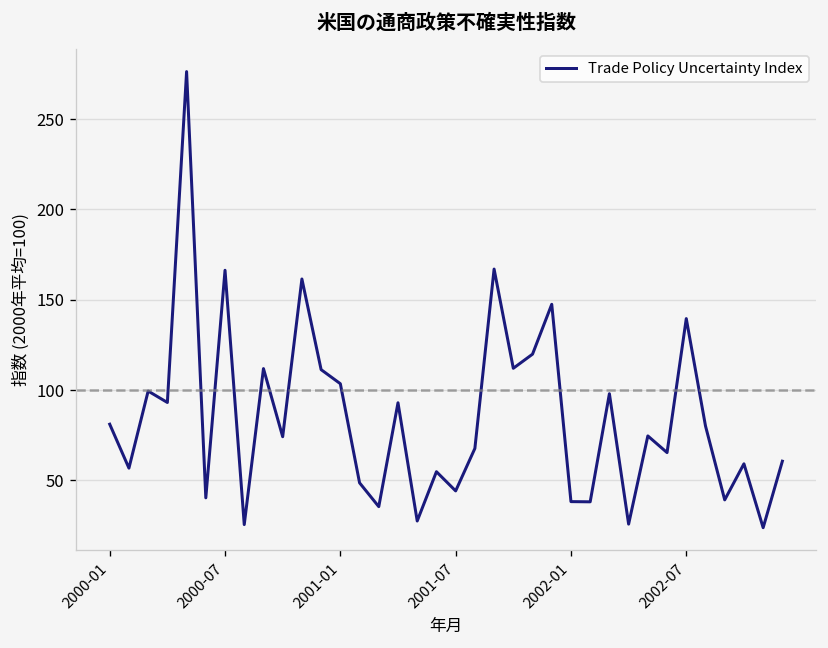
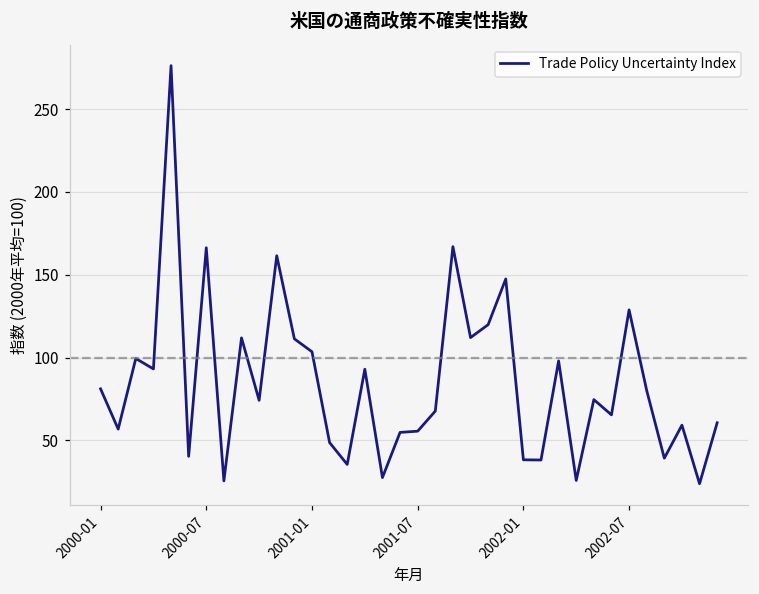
2001-07: 44 -> 56
2002-07: 140 -> 129
